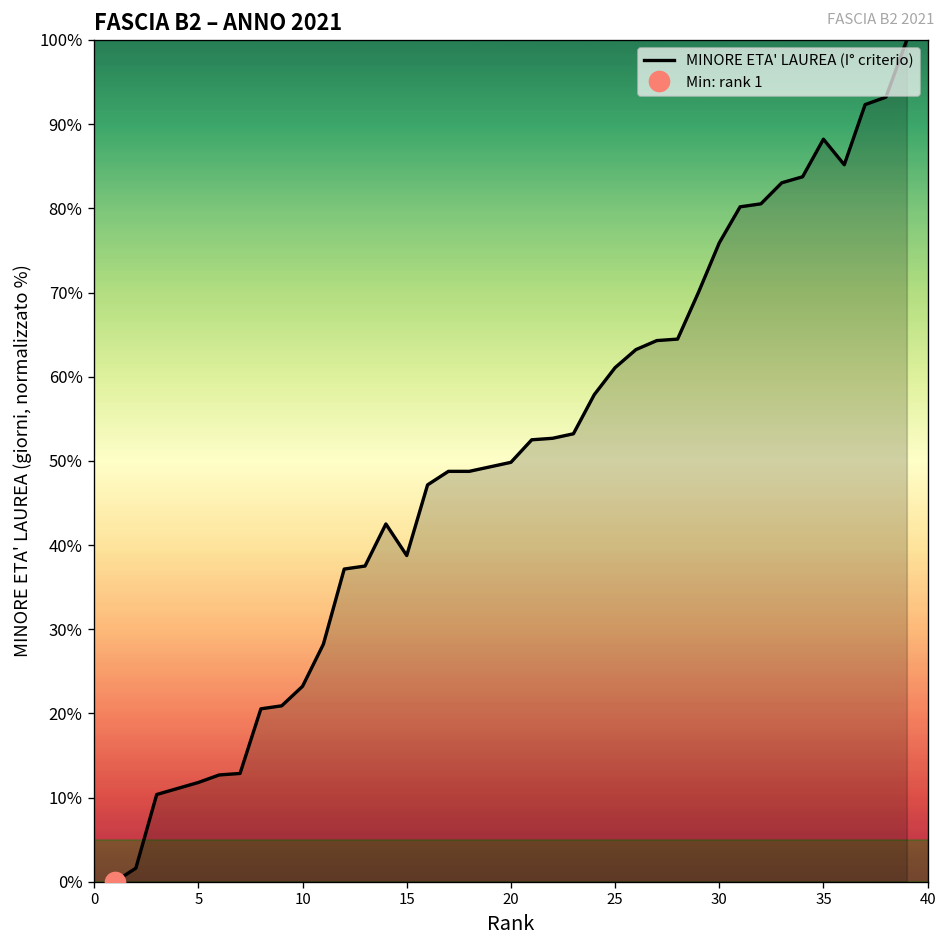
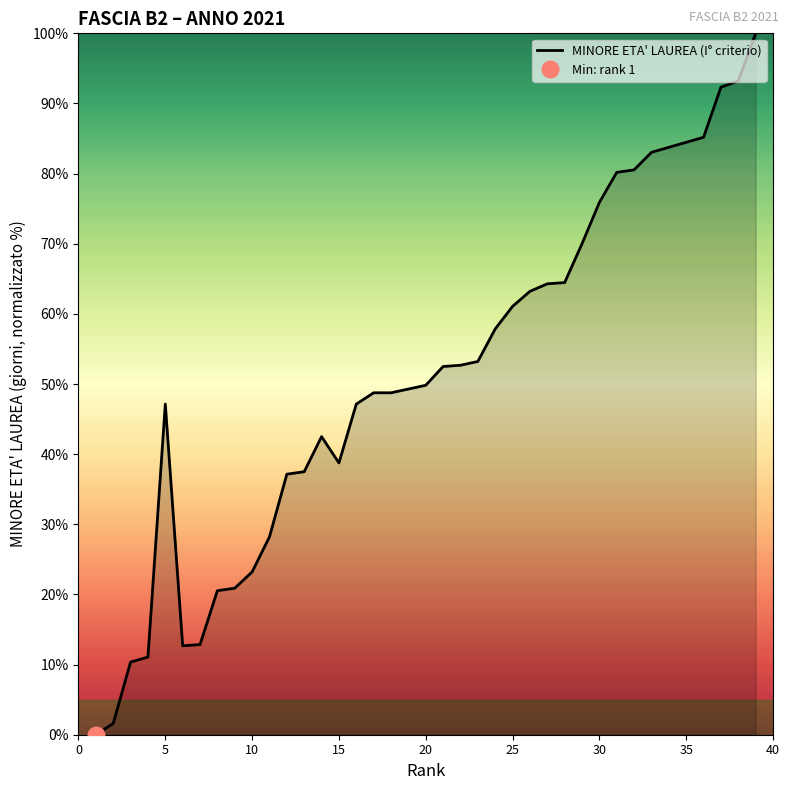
MINORE ETA' LAUREA (I° criterio), 5: 12% -> 47%
MINORE ETA' LAUREA (I° criterio), 35: 88% -> 84%
